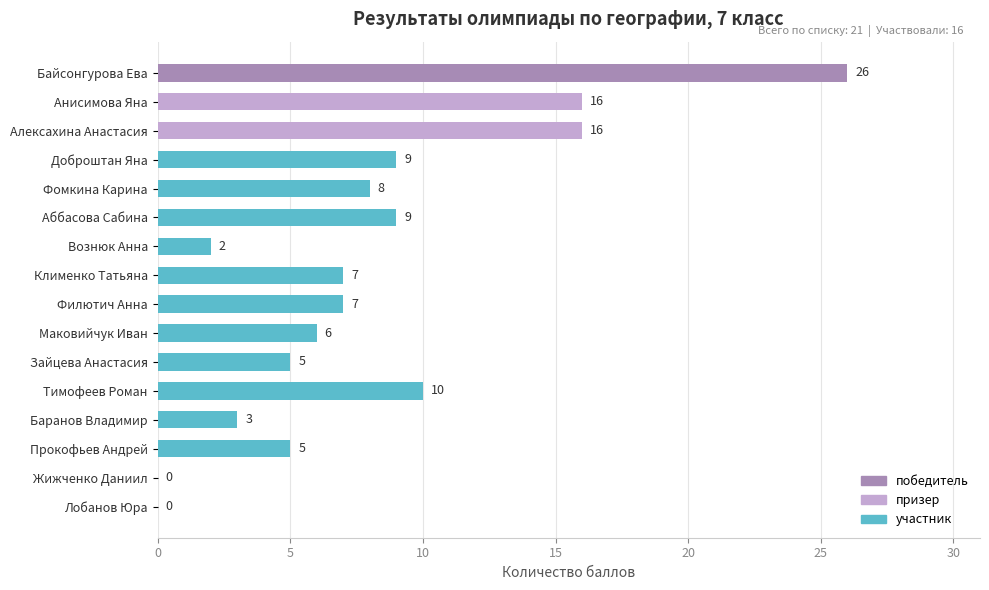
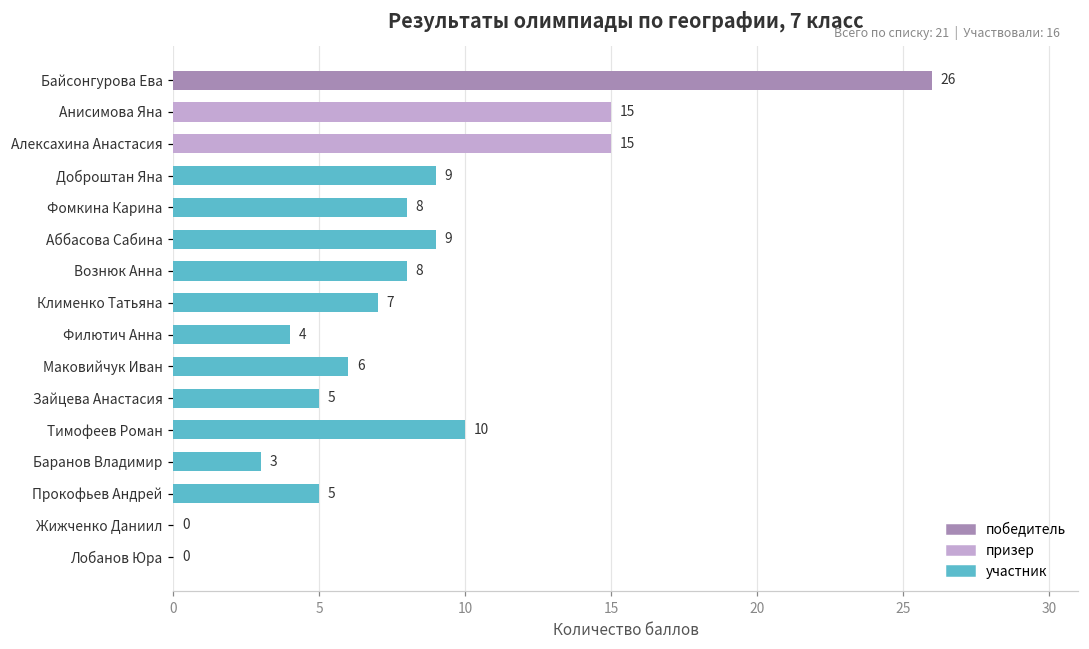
Анисимова Яна: 16 -> 15
Алексахина Анастасия: 16 -> 15
Вознюк Анна: 2 -> 8
Филютич Анна: 7 -> 4
